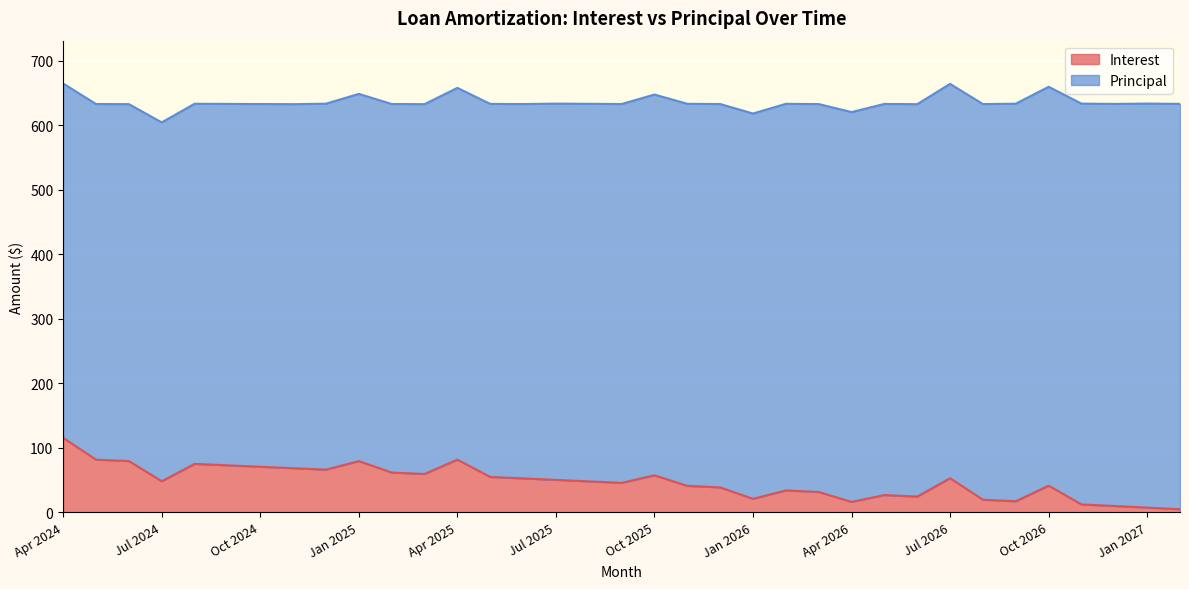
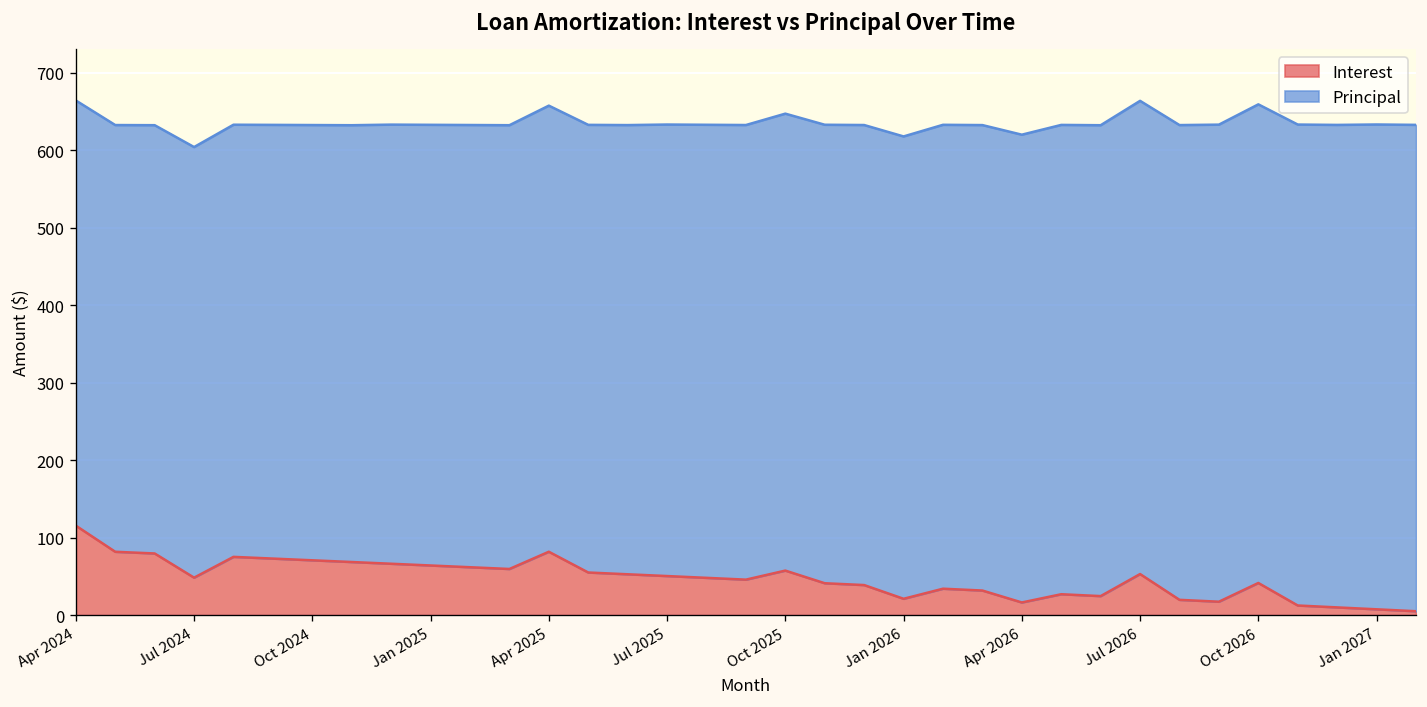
Interest, Jan 2025: 80 -> 60
